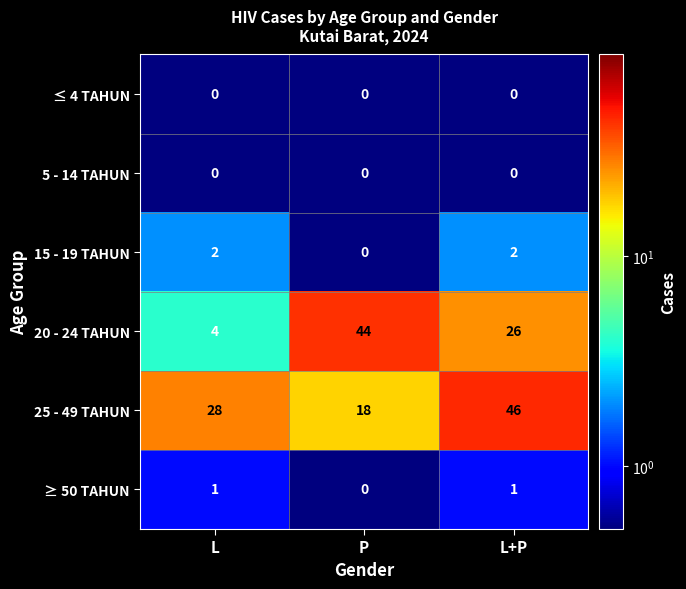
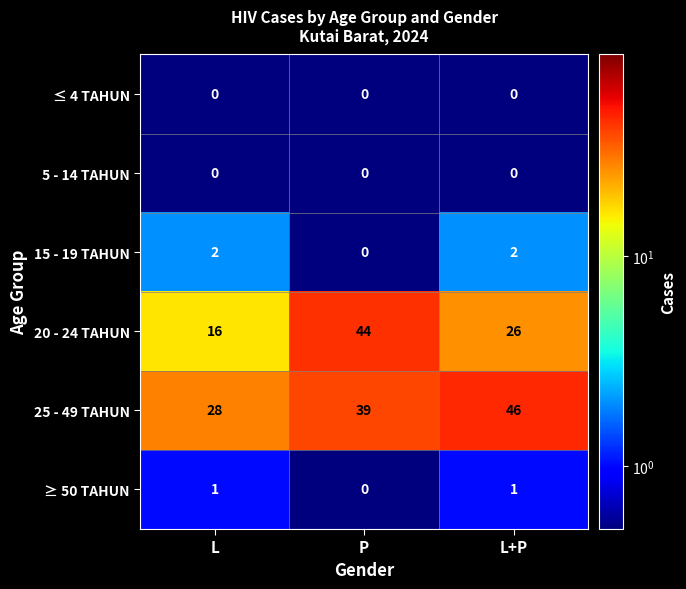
20 - 24 TAHUN, L: 4 -> 16
25 - 49 TAHUN, P: 18 -> 39
